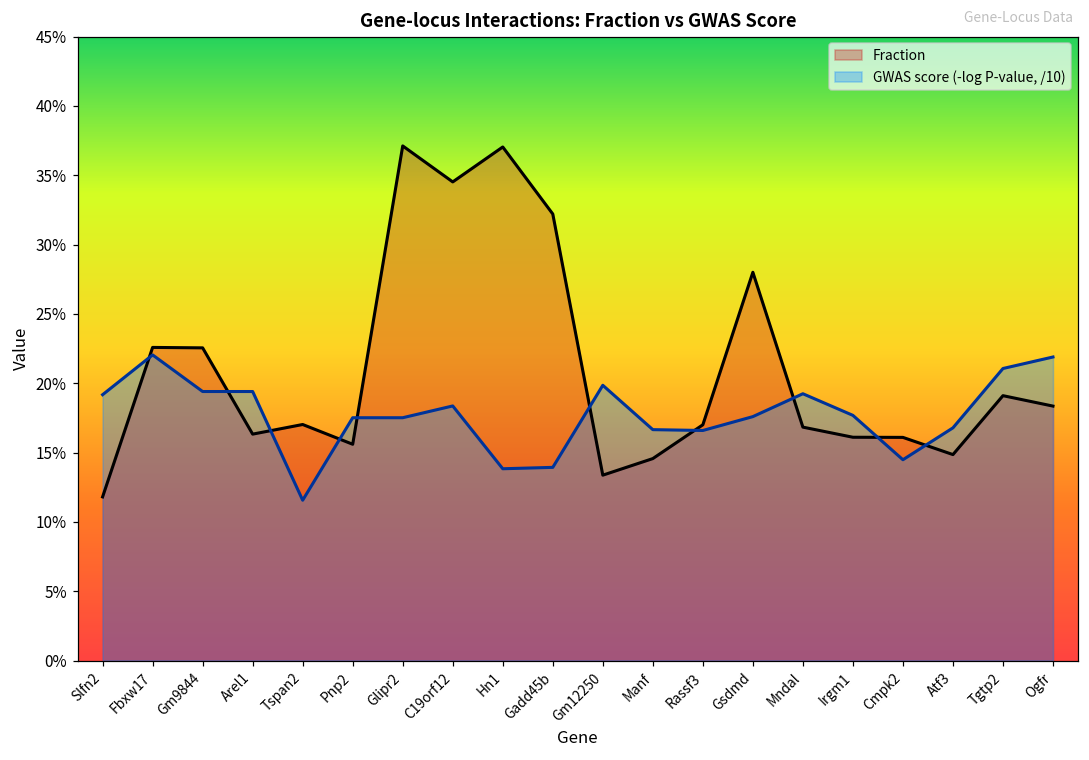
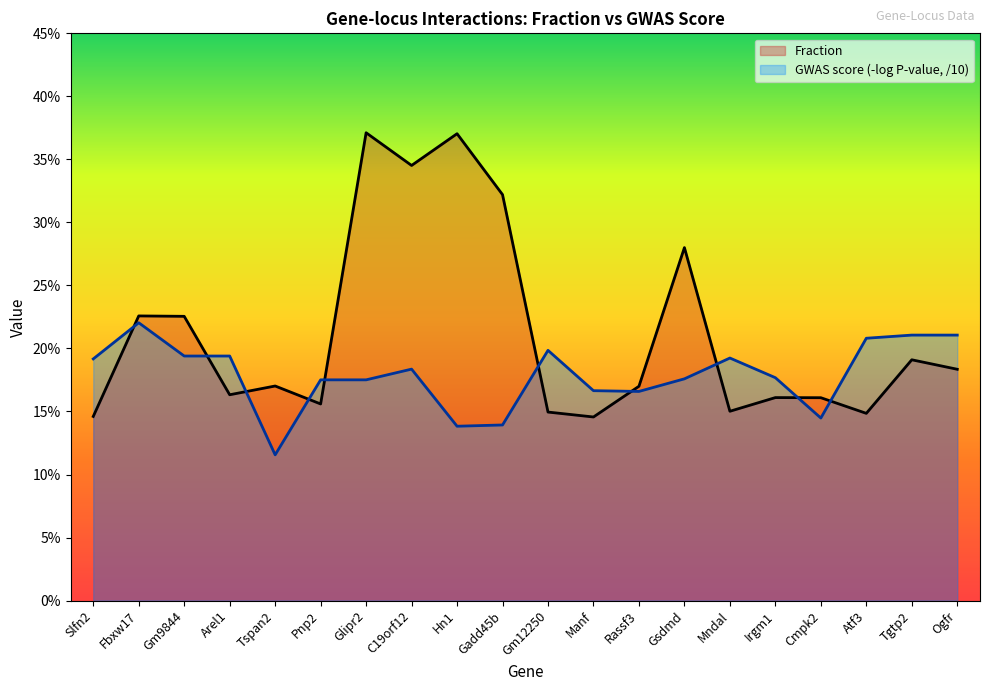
Fraction, Slfn2: 11.8% -> 14.6%
Fraction, Gm12250: 13.4% -> 15.0%
Fraction, Mndal: 16.8% -> 15.0%
GWAS score (-log P-value, /10), Atf3: 16.8% -> 20.8%
GWAS score (-log P-value, /10), Ogfr: 21.9% -> 21.1%
